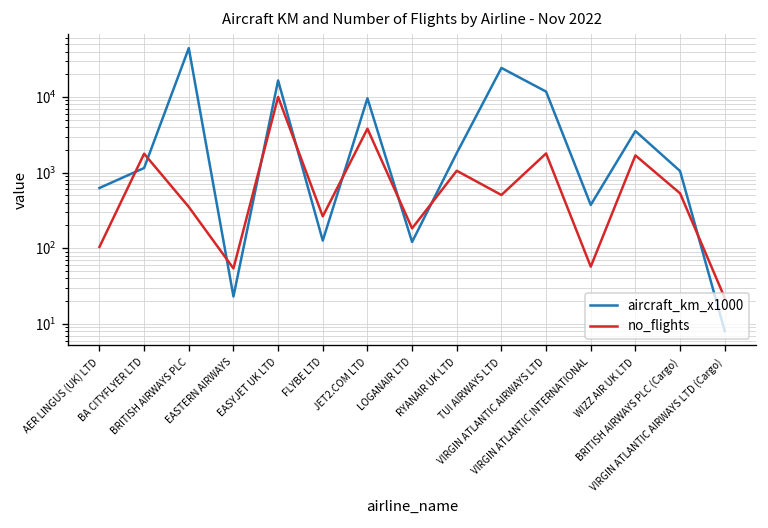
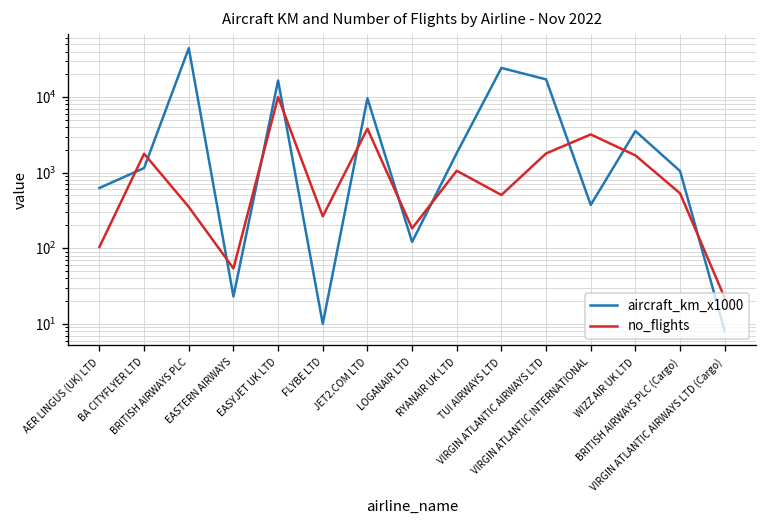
aircraft_km_x1000, FLYBE LTD: 130 -> 10
aircraft_km_x1000, VIRGIN ATLANTIC AIRWAYS LTD: 12000 -> 17000
no_flights, VIRGIN ATLANTIC INTERNATIONAL: 60 -> 3000
